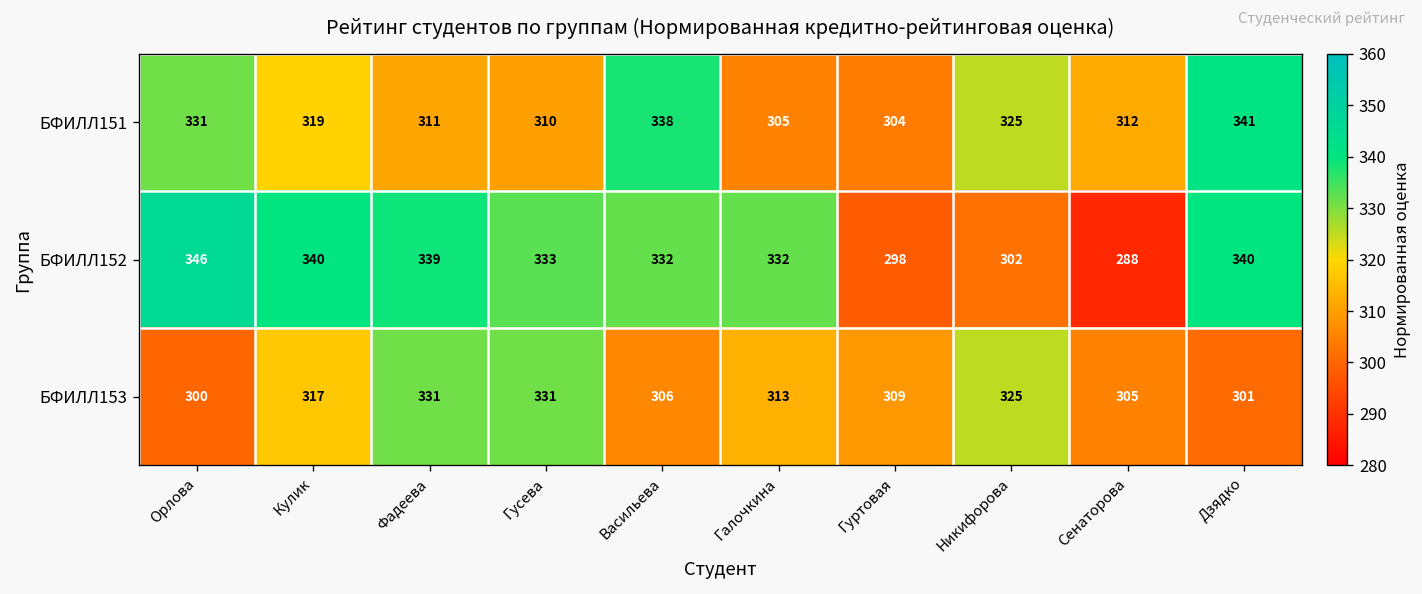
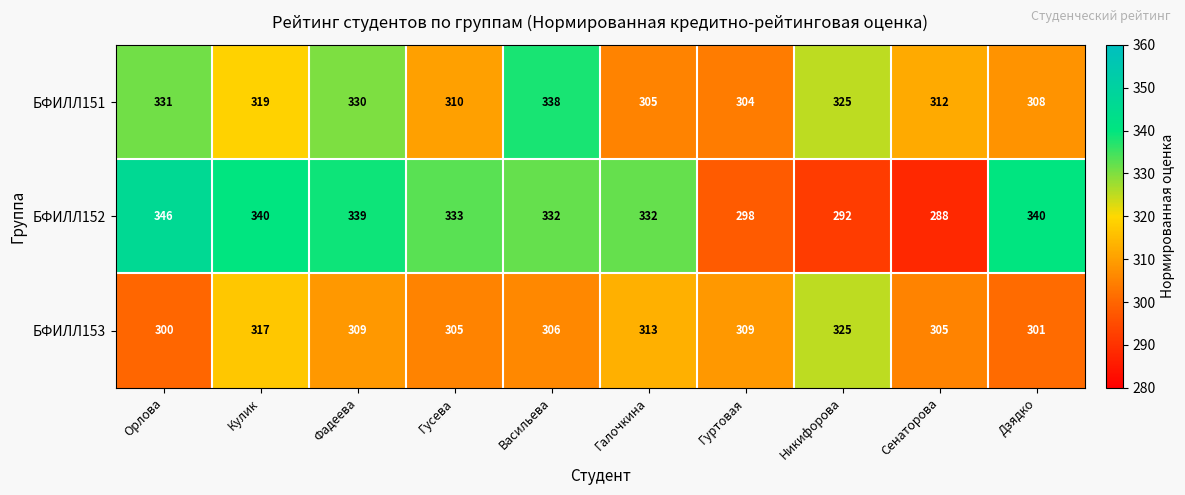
БФИЛЛ151, Фадеева: 311 -> 330
БФИЛЛ151, Дзядко: 341 -> 308
БФИЛЛ152, Никифорова: 302 -> 292
БФИЛЛ153, Фадеева: 331 -> 309
БФИЛЛ153, Гусева: 331 -> 305
